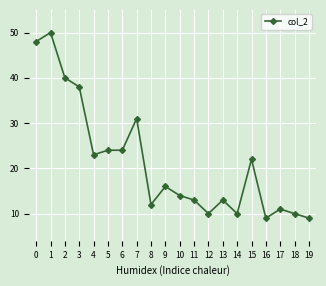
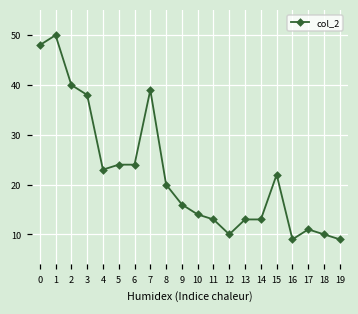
7: 31 -> 39
8: 12 -> 20
14: 10 -> 13
